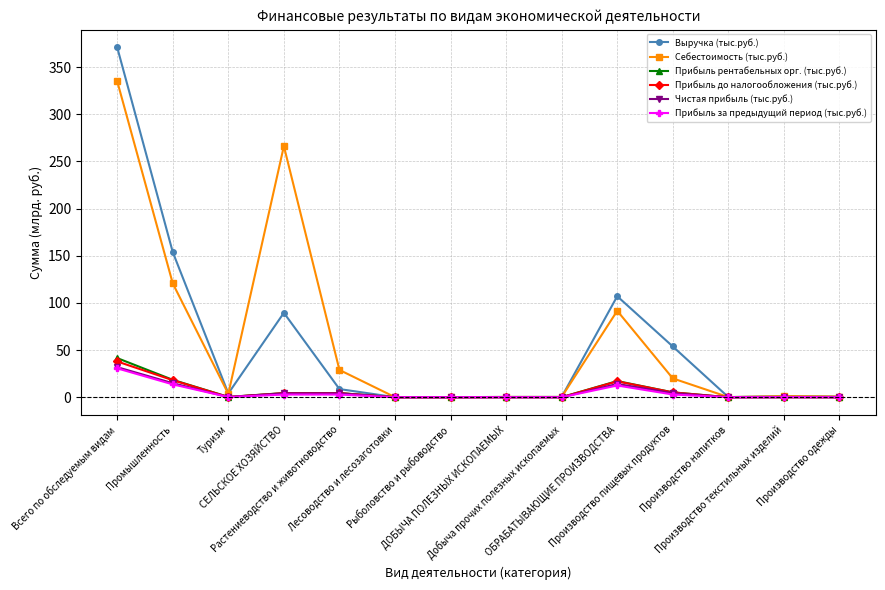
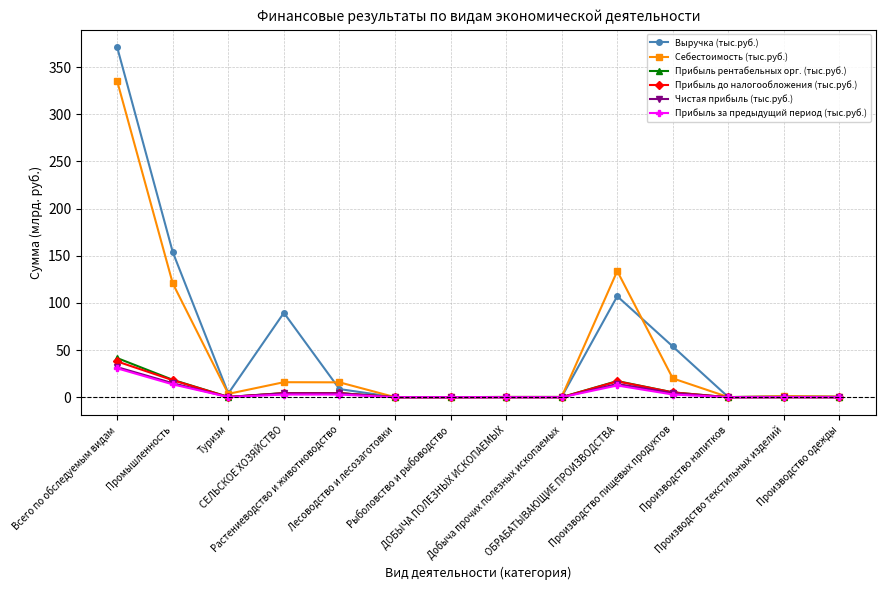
Себестоимость (тыс.руб.), СЕЛЬСКОЕ ХОЗЯЙСТВО: 270 -> 20
Себестоимость (тыс.руб.), Растениеводство и животноводство: 30 -> 20
Себестоимость (тыс.руб.), ОБРАБАТЫВАЮЩИЕ ПРОИЗВОДСТВА: 90 -> 130
